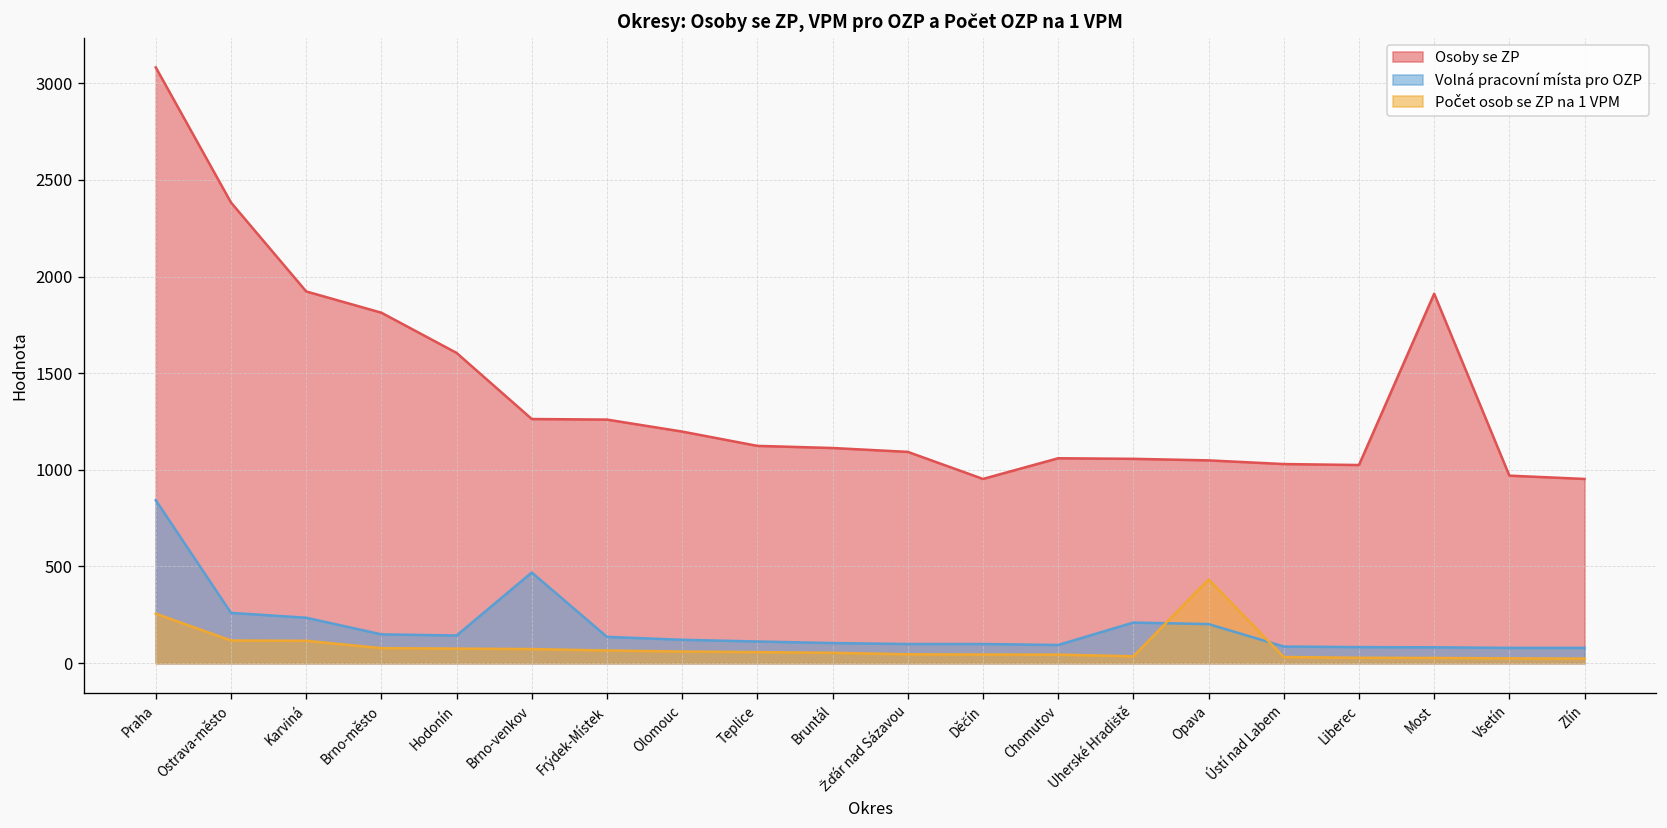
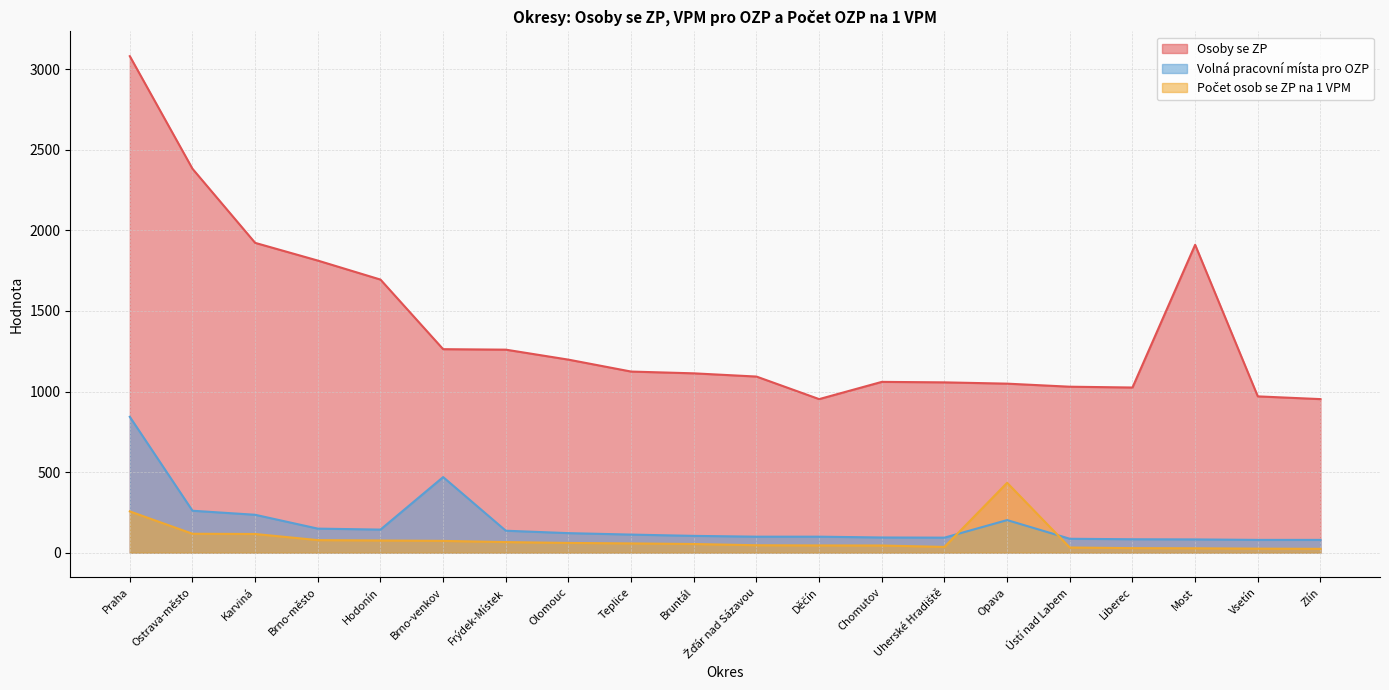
Osoby se ZP, Hodonín: 1610 -> 1700
Volná pracovní místa pro OZP, Uherské Hradiště: 210 -> 90
